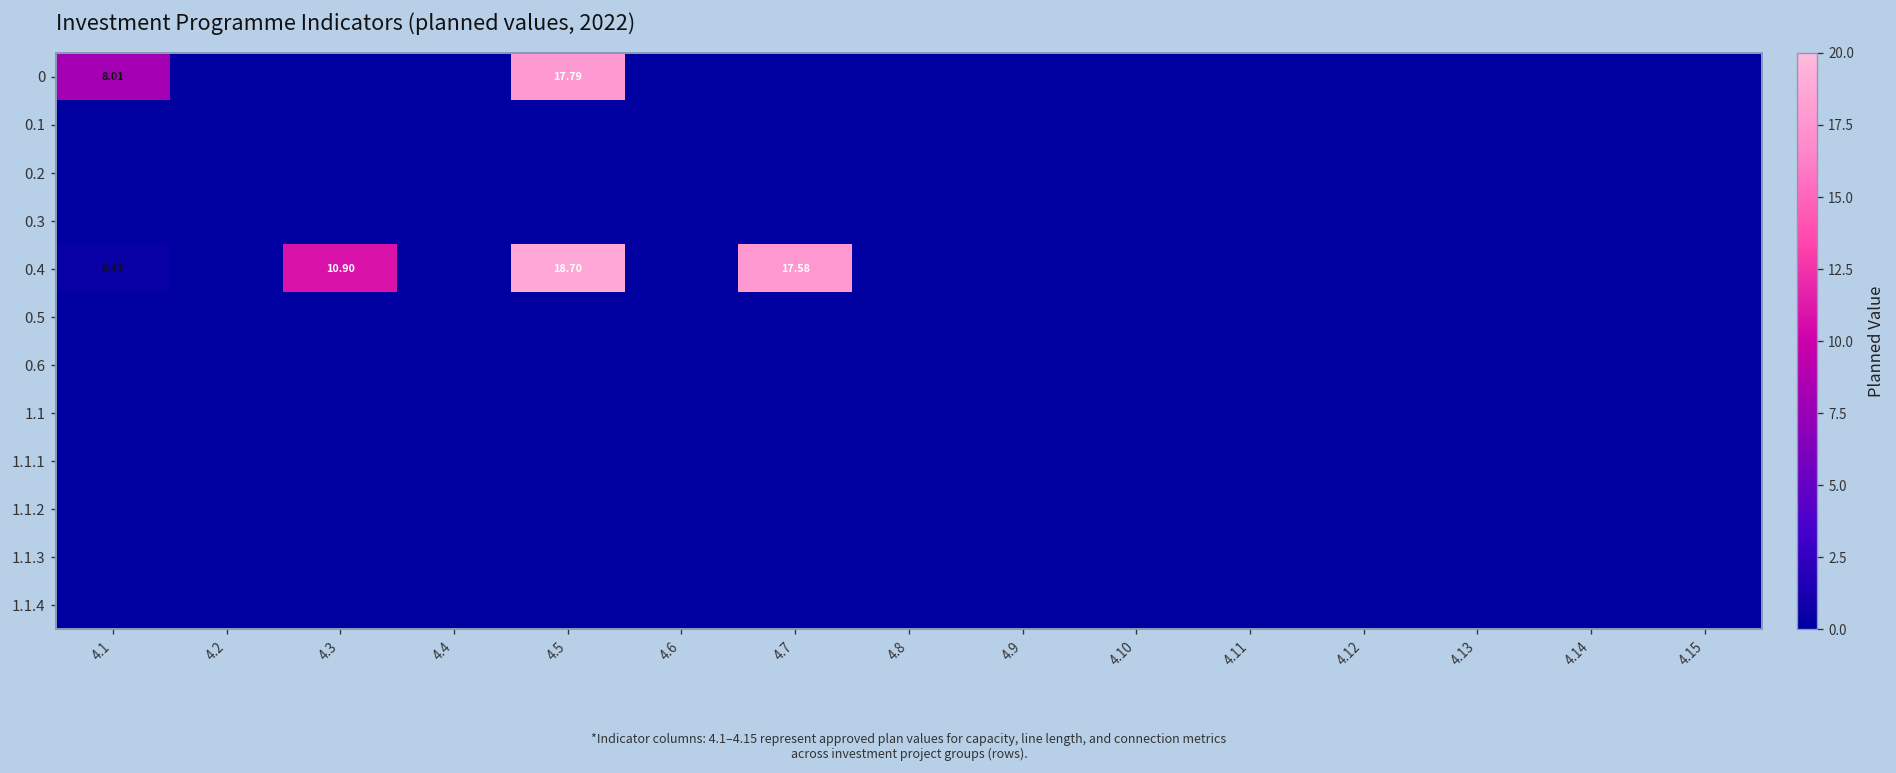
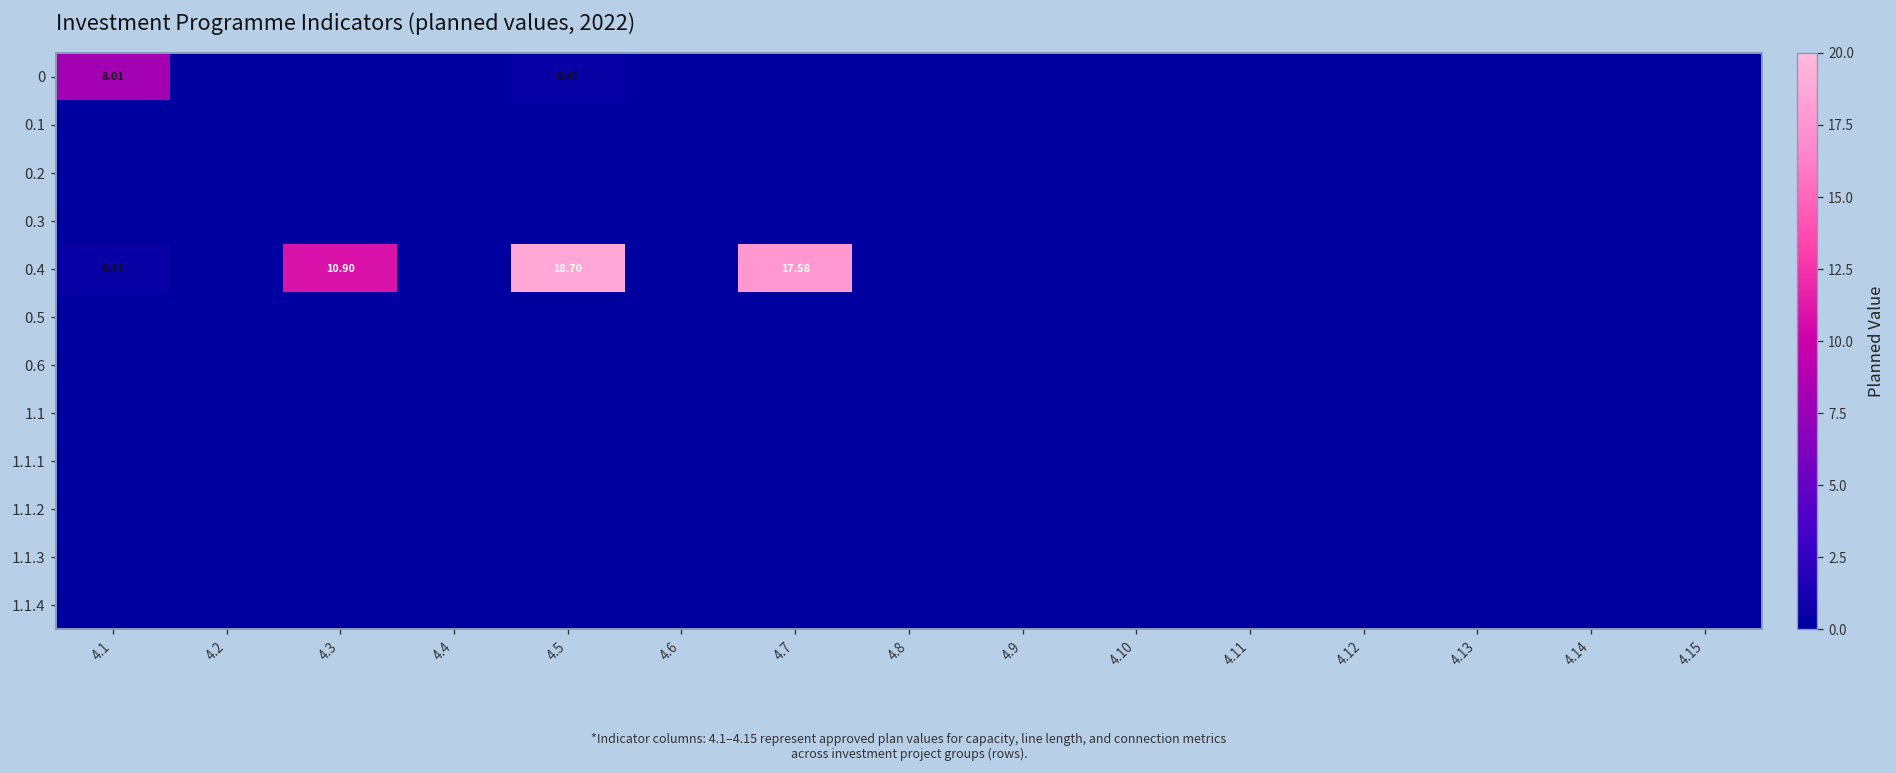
0, 4.5: 17.79 -> 0.41
